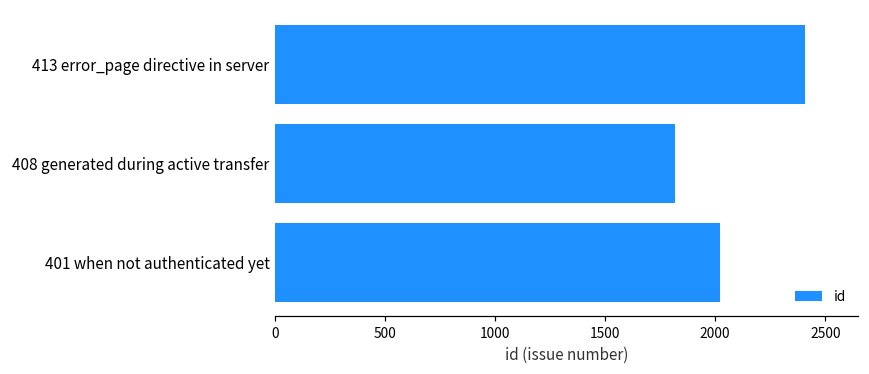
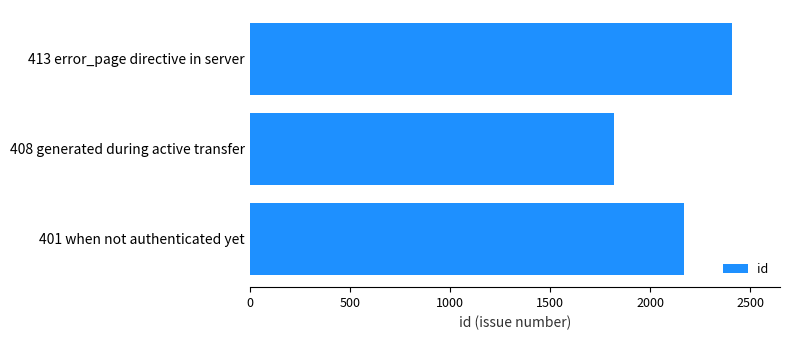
401 when not authenticated yet: 2020 -> 2170
